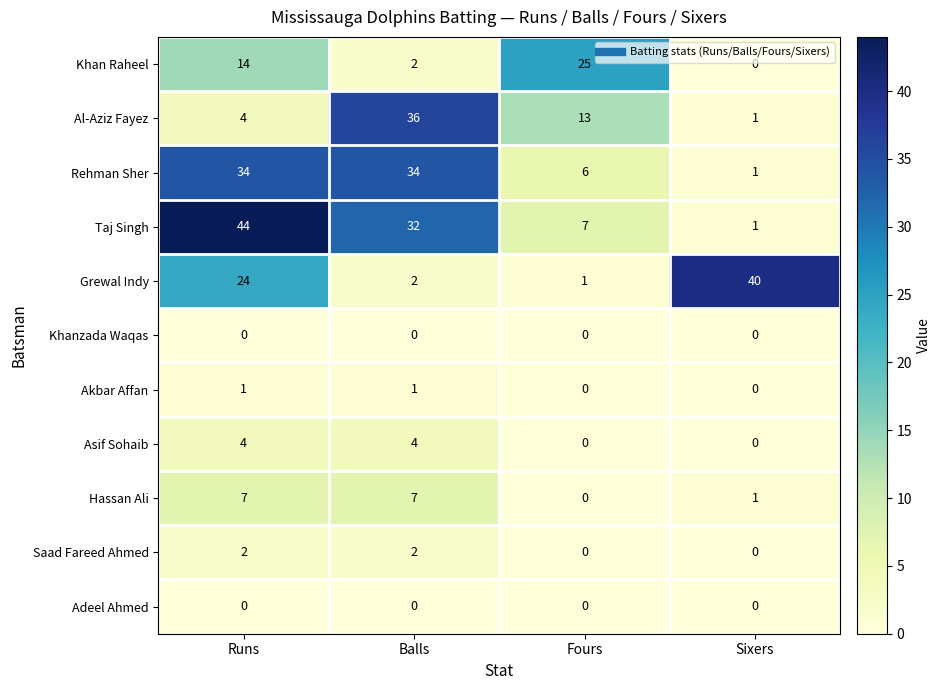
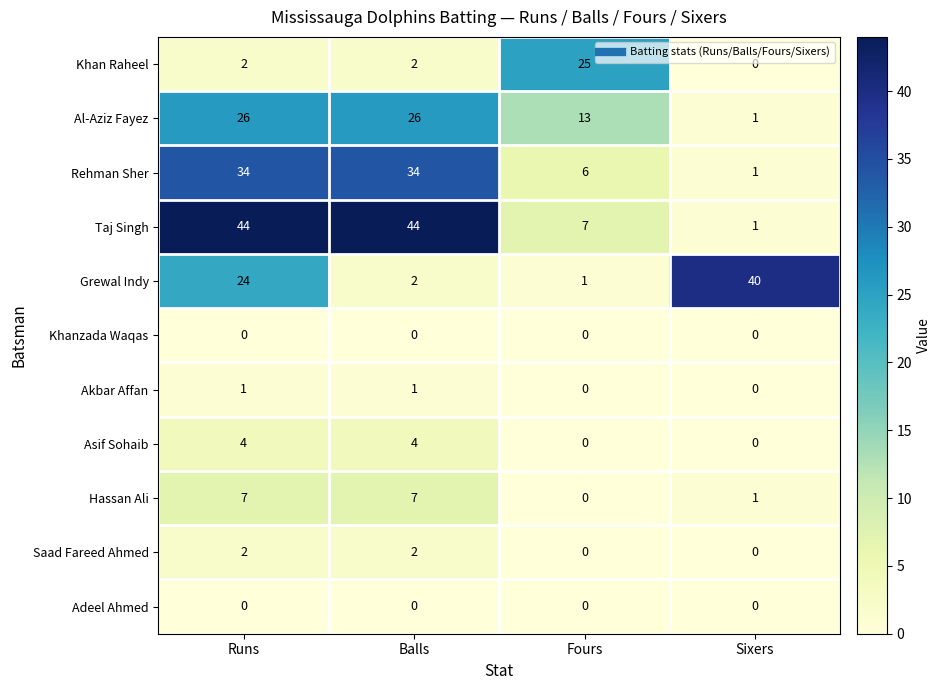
Khan Raheel, Runs: 14 -> 2
Al-Aziz Fayez, Runs: 4 -> 26
Al-Aziz Fayez, Balls: 36 -> 26
Taj Singh, Balls: 32 -> 44
